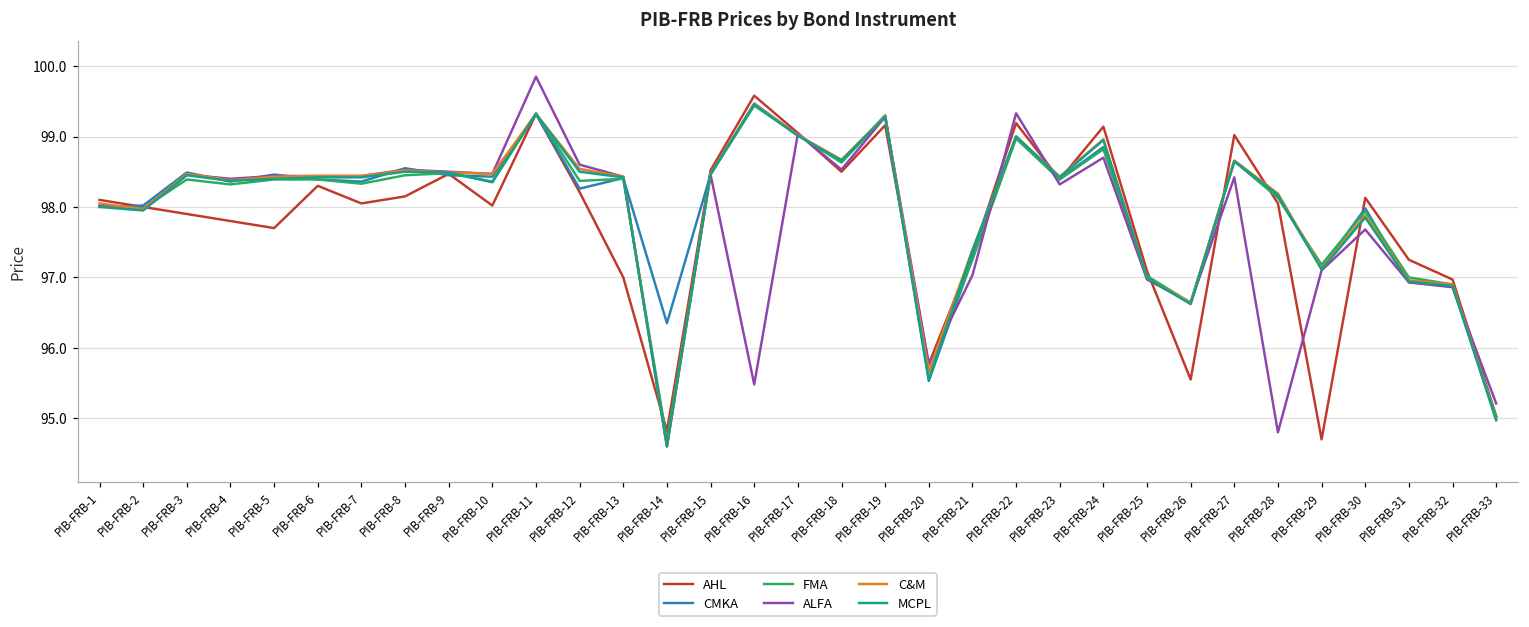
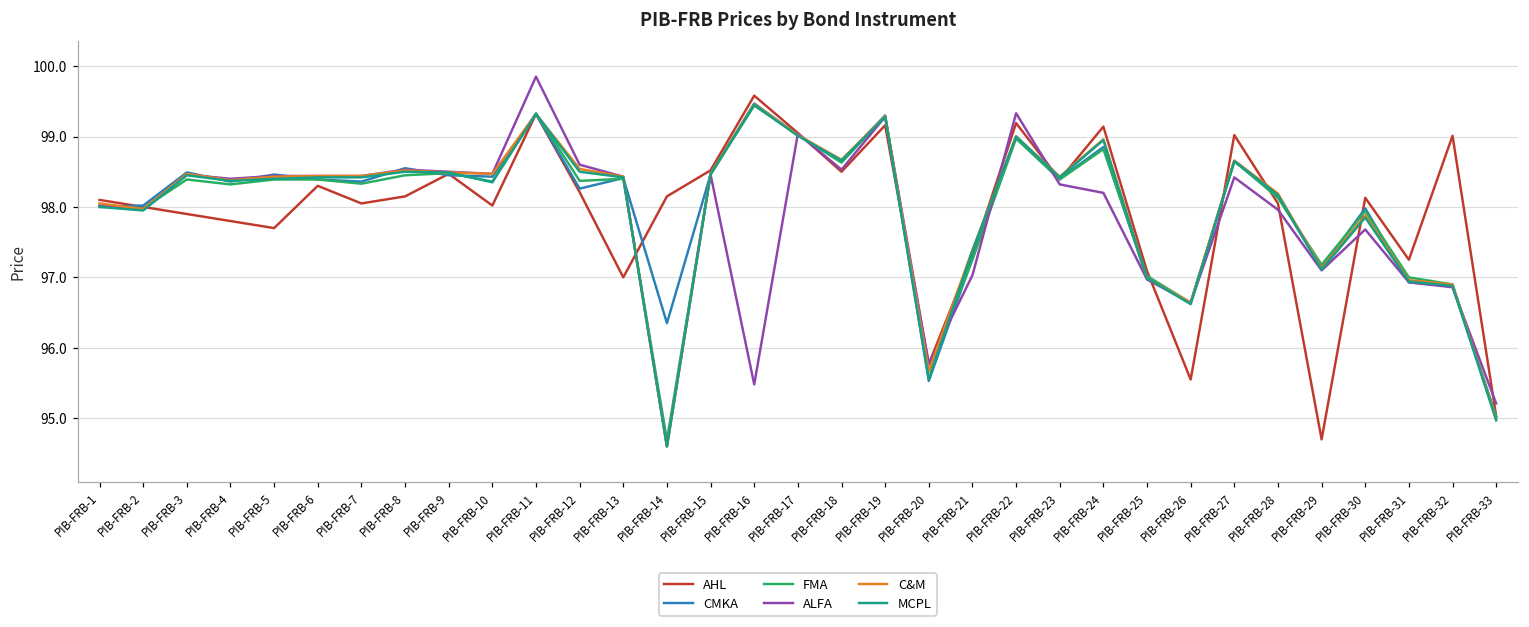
AHL, PIB-FRB-14: 94.8 -> 98.2
ALFA, PIB-FRB-24: 98.7 -> 98.2
ALFA, PIB-FRB-28: 94.8 -> 98.0
AHL, PIB-FRB-32: 97.0 -> 99.0
